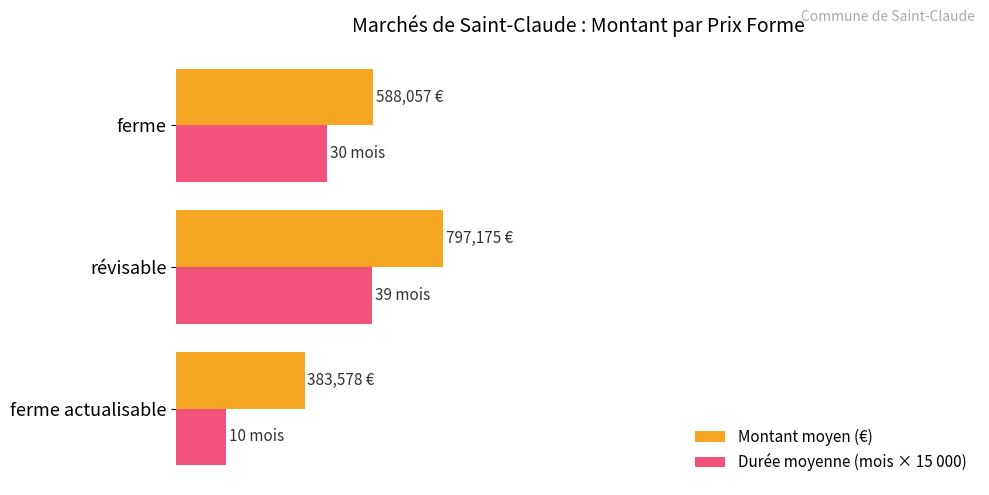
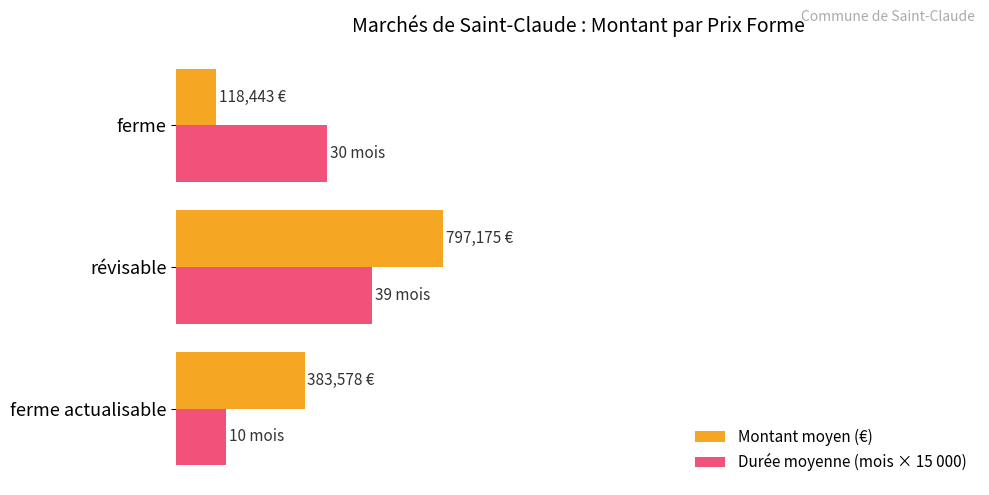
Montant moyen (€), ferme: 588,057 -> 118,443
